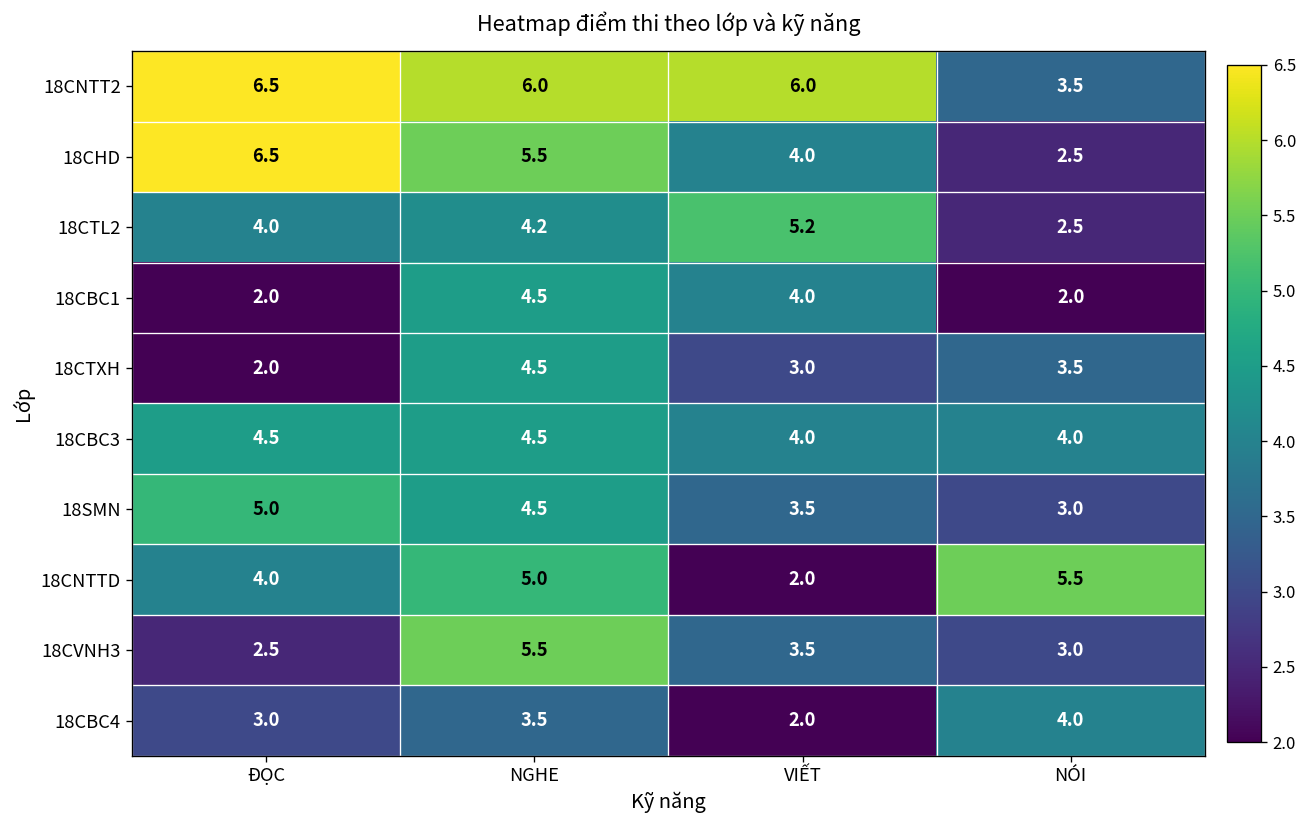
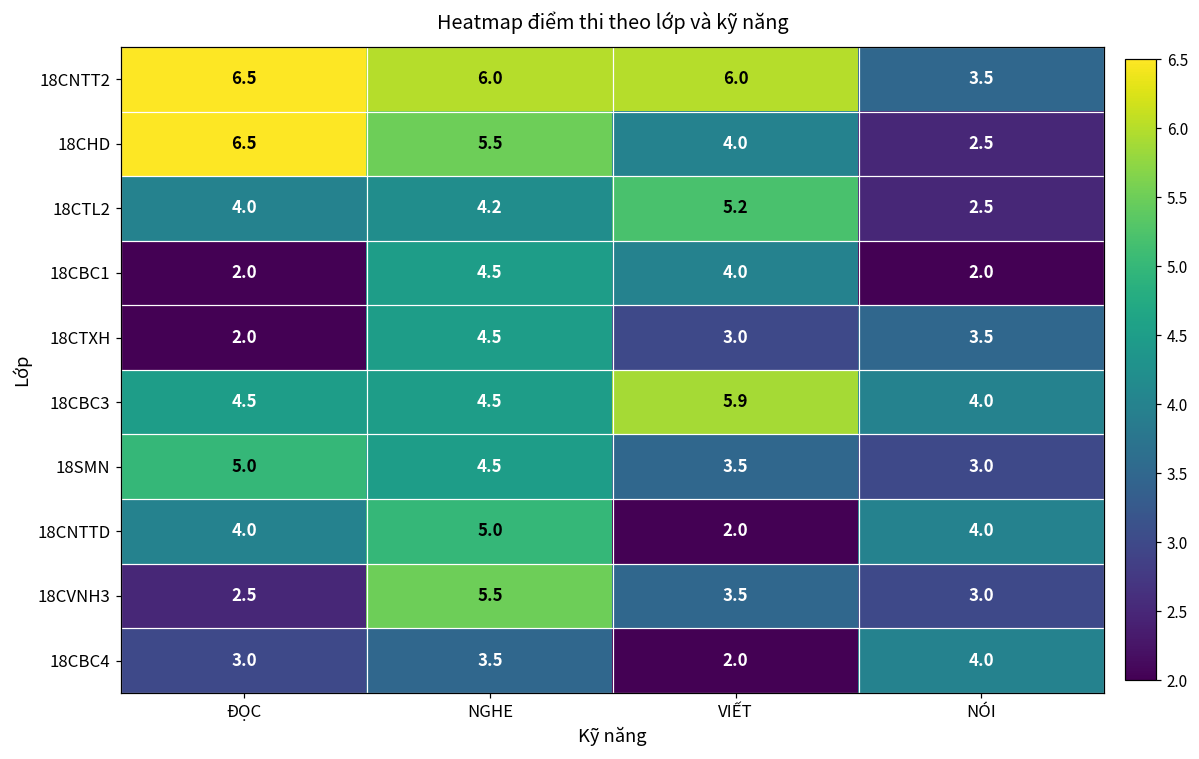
18CBC3, VIẾT: 4.0 -> 5.9
18CNTTD, NÓI: 5.5 -> 4.0
